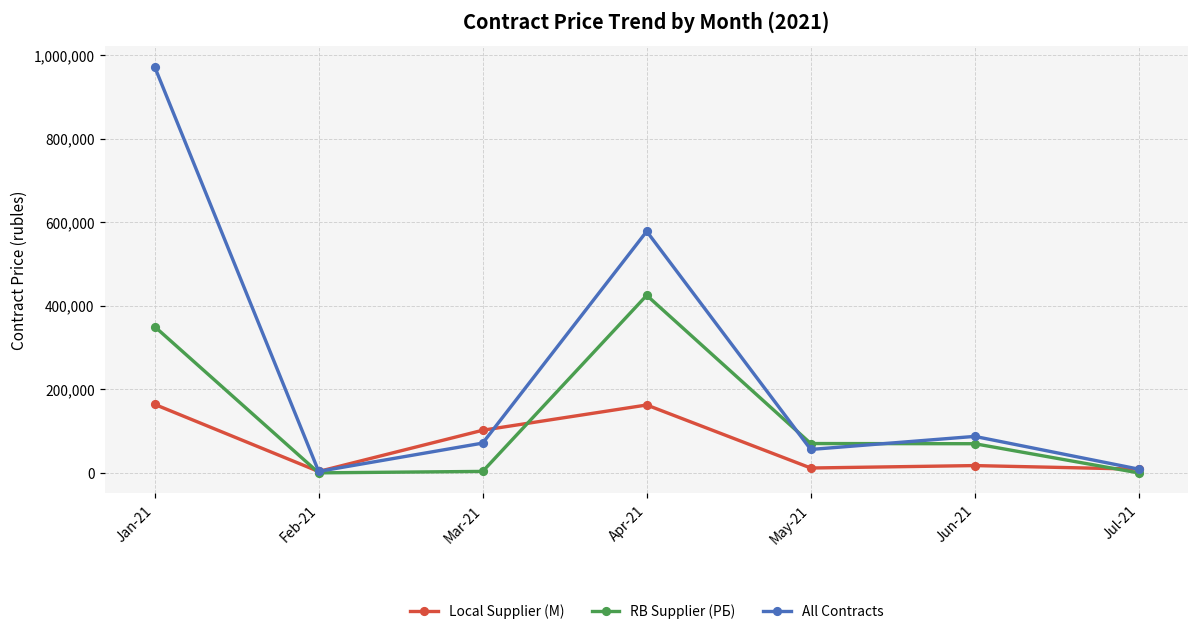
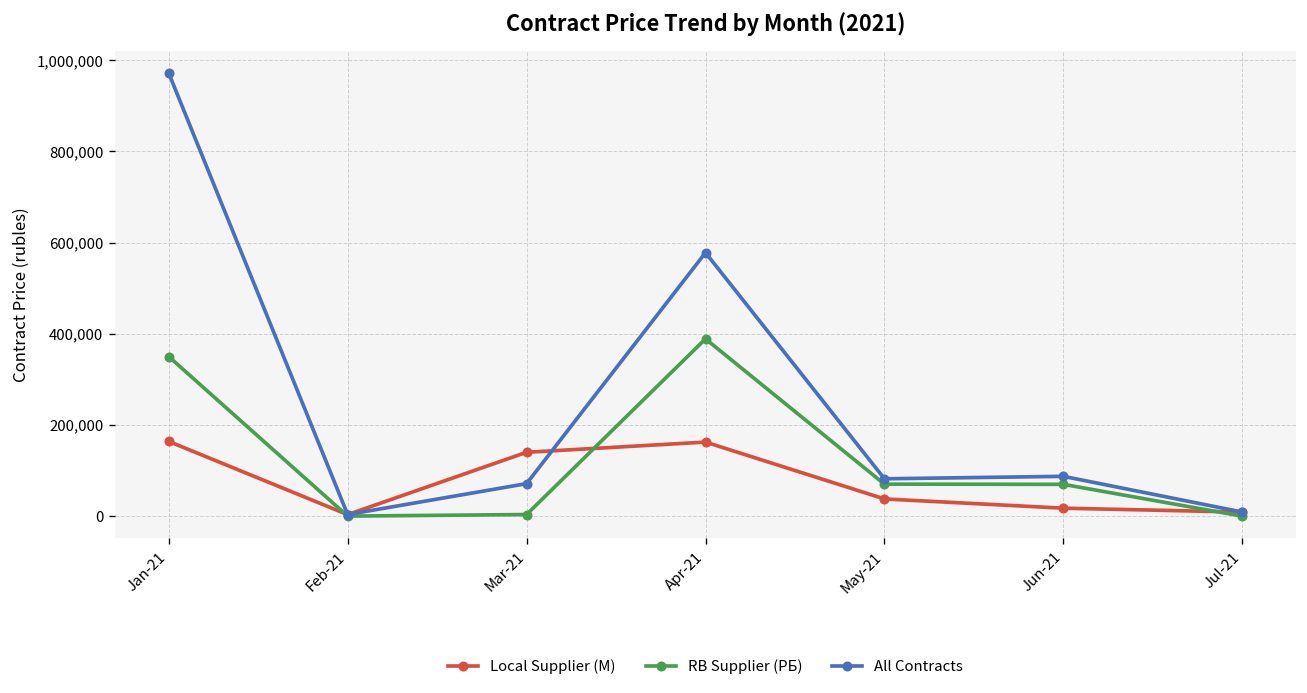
Local Supplier (М), Mar-21: 100,000 -> 140,000
RB Supplier (РБ), Apr-21: 420,000 -> 390,000
Local Supplier (М), May-21: 10,000 -> 40,000
All Contracts, May-21: 60,000 -> 80,000
